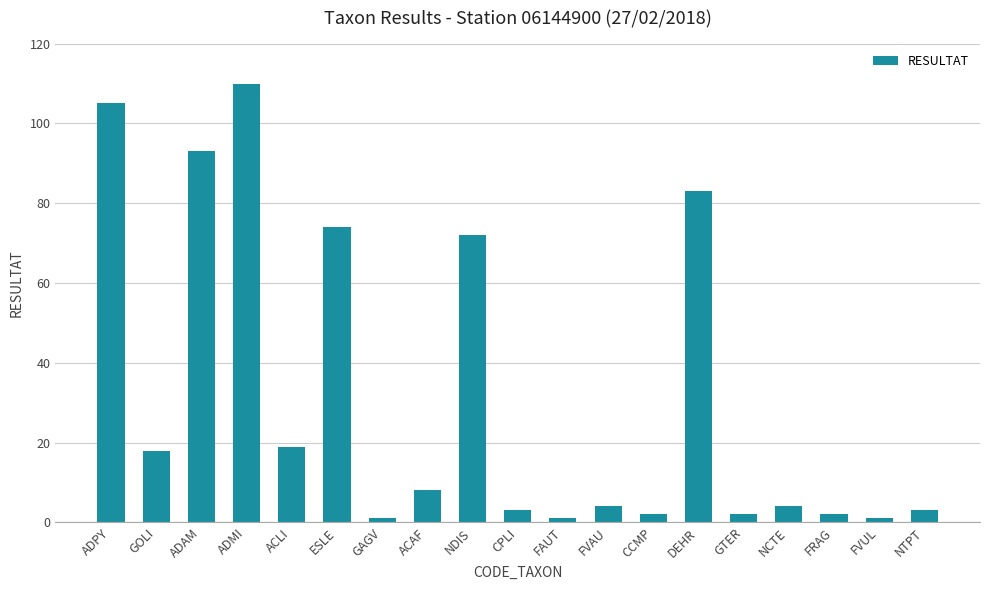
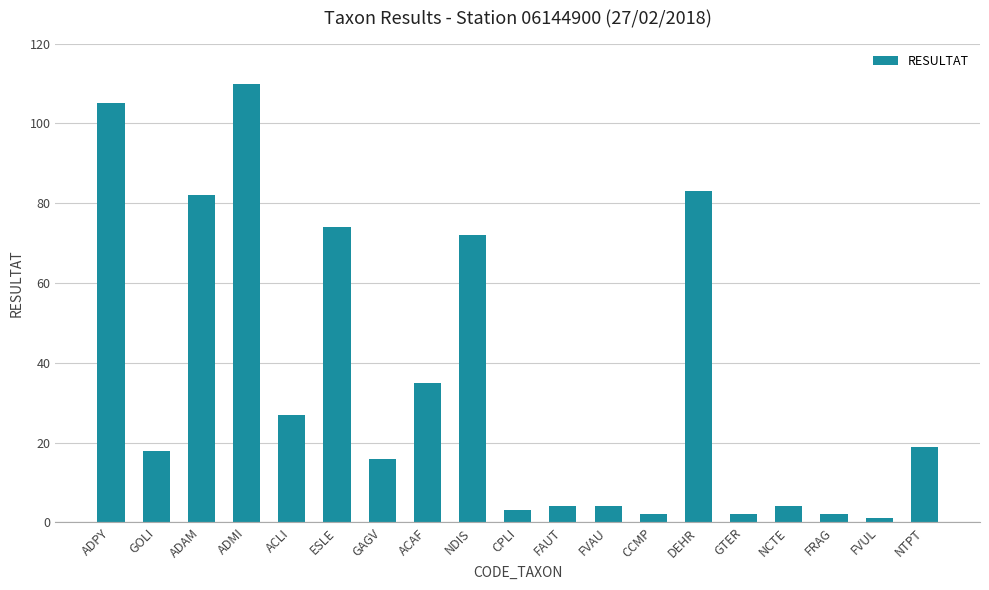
ADAM: 93 -> 82
ACLI: 19 -> 27
GAGV: 1 -> 16
ACAF: 8 -> 35
FAUT: 1 -> 4
NTPT: 3 -> 19
